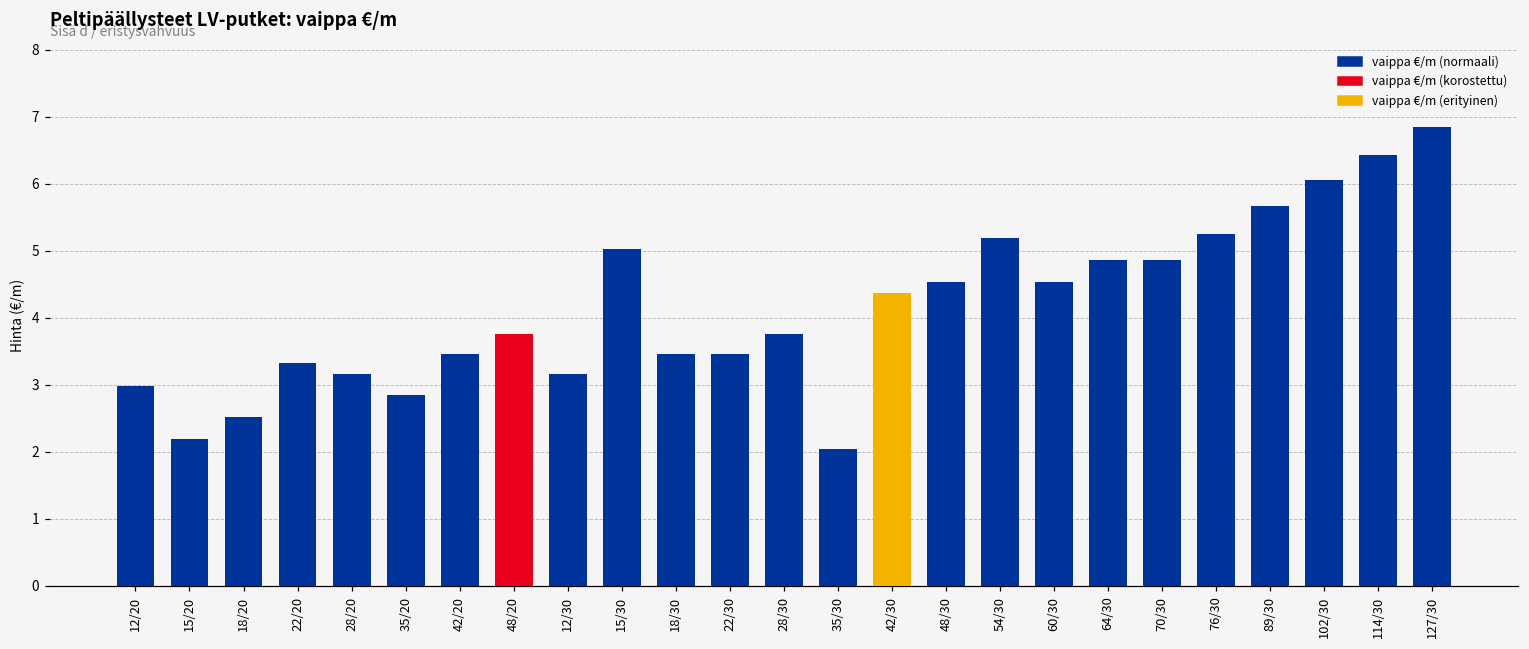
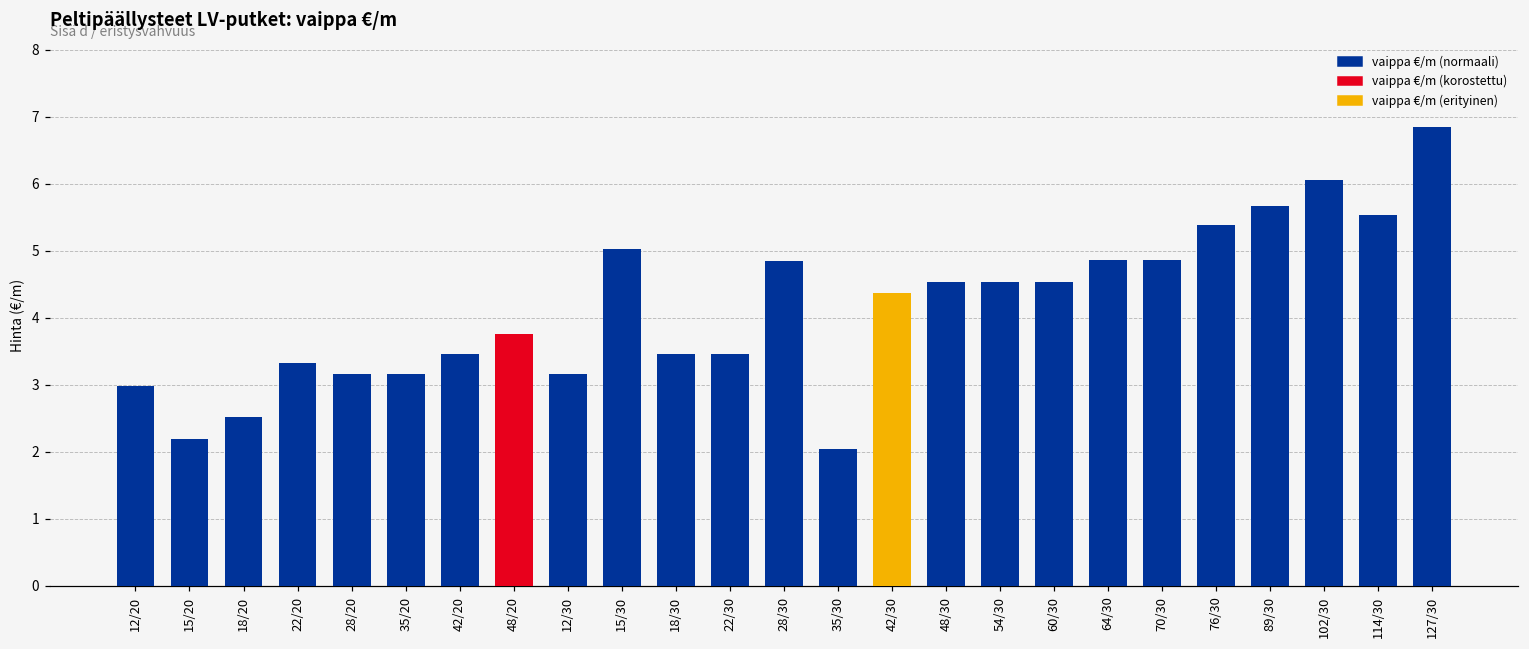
35/20: 2.9 -> 3.2
28/30: 3.8 -> 4.8
54/30: 5.2 -> 4.5
76/30: 5.3 -> 5.4
114/30: 6.4 -> 5.5
